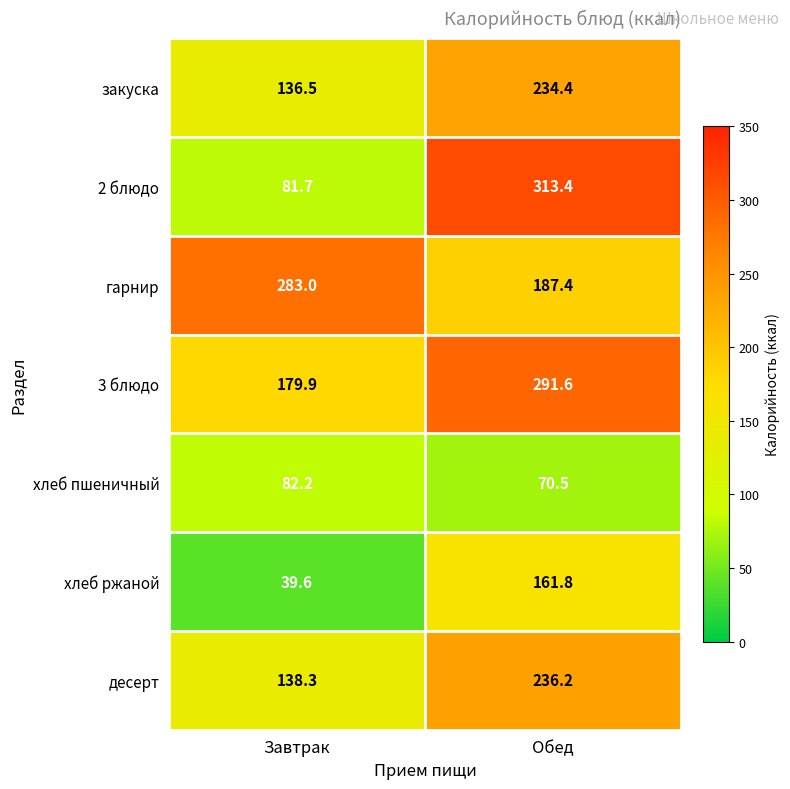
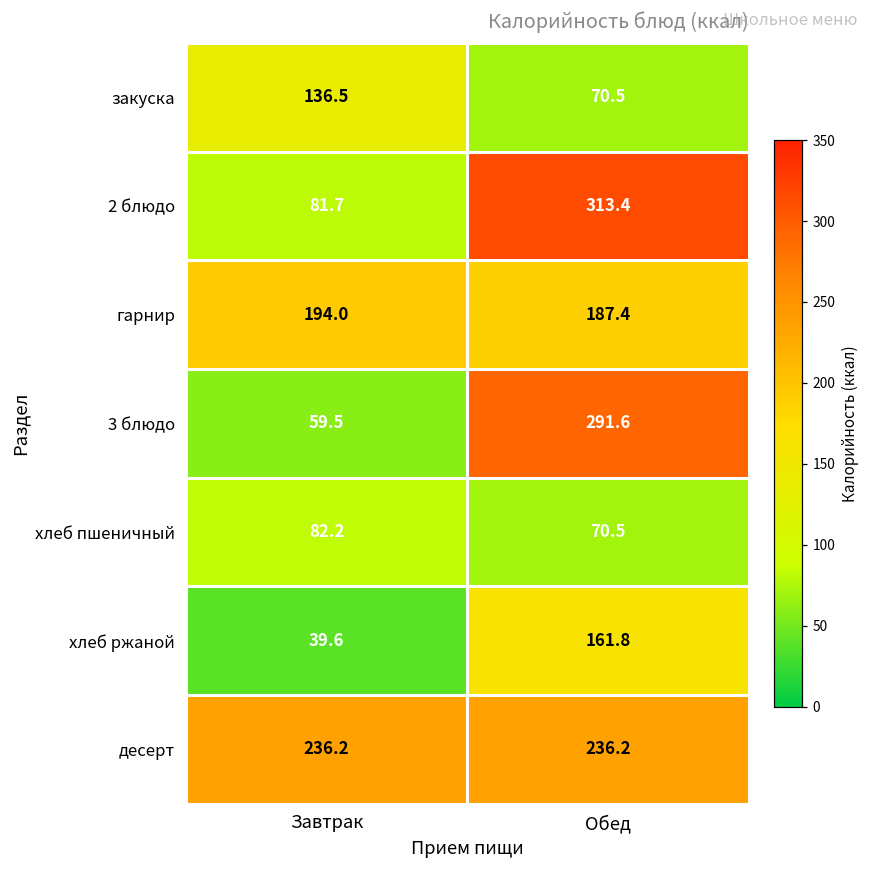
закуска, Обед: 234.4 -> 70.5
гарнир, Завтрак: 283.0 -> 194.0
3 блюдо, Завтрак: 179.9 -> 59.5
десерт, Завтрак: 138.3 -> 236.2
